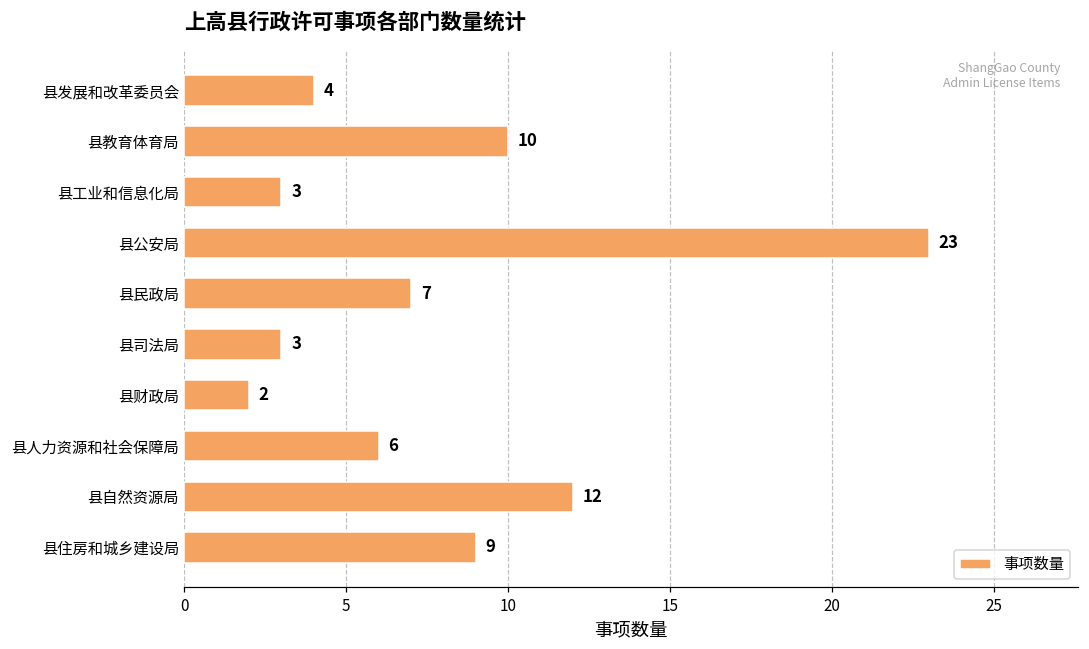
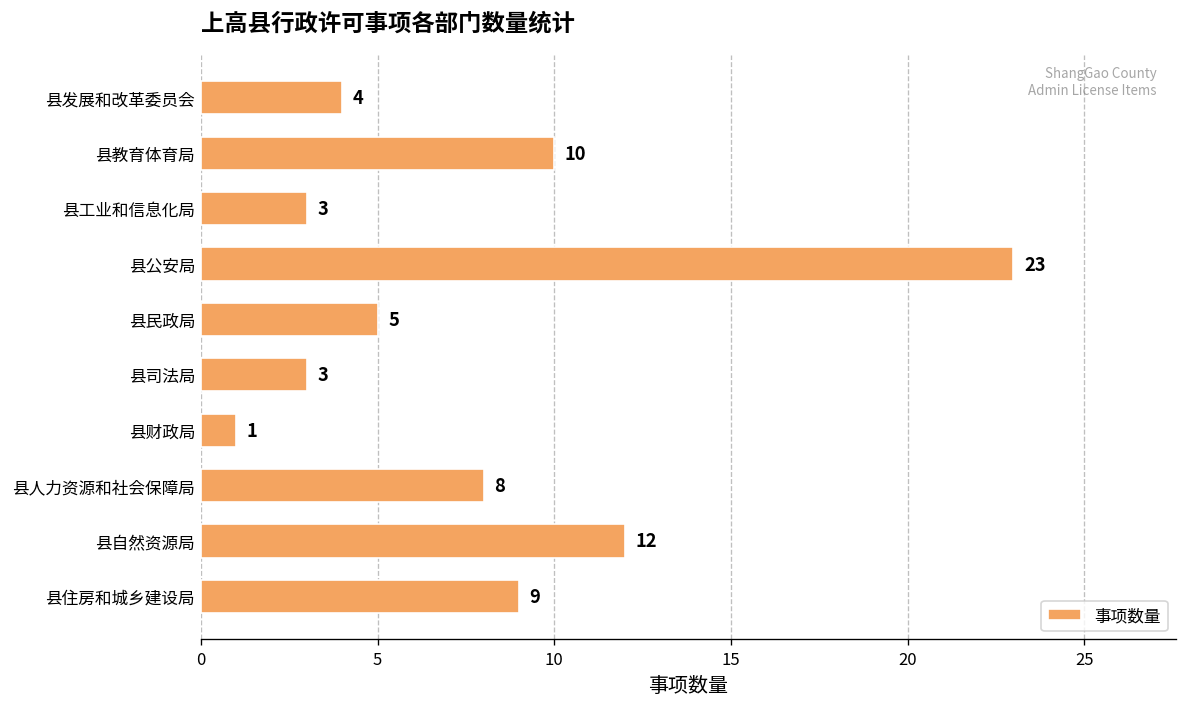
县民政局: 7 -> 5
县财政局: 2 -> 1
县人力资源和社会保障局: 6 -> 8
